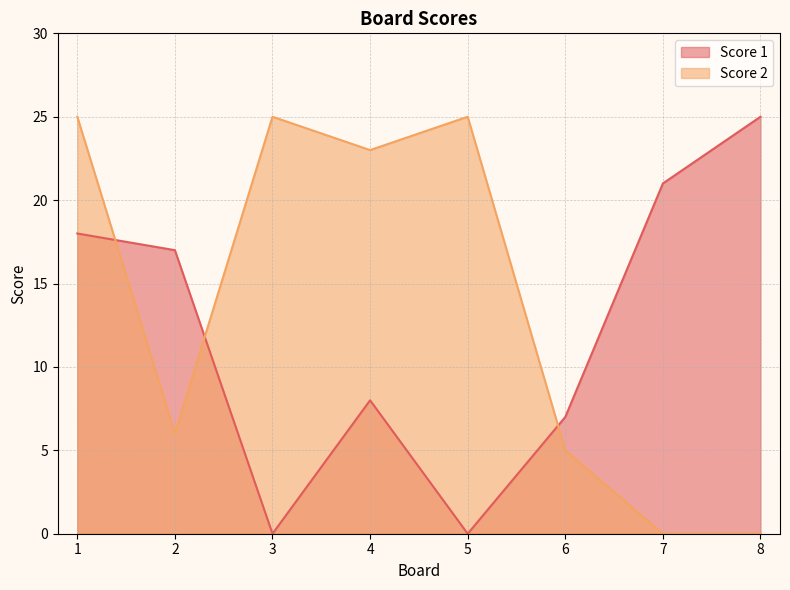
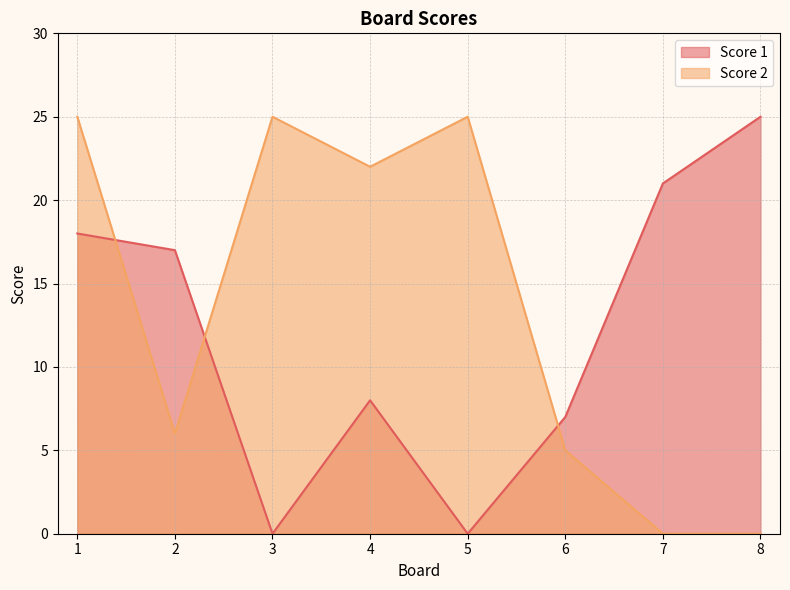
Score 2, 4: 23 -> 22
